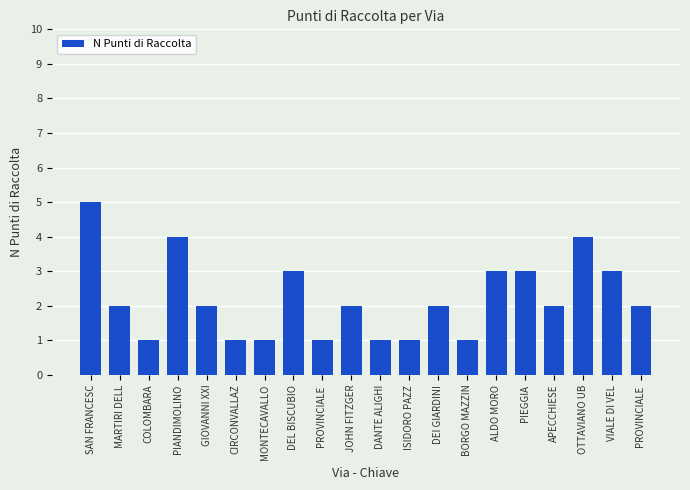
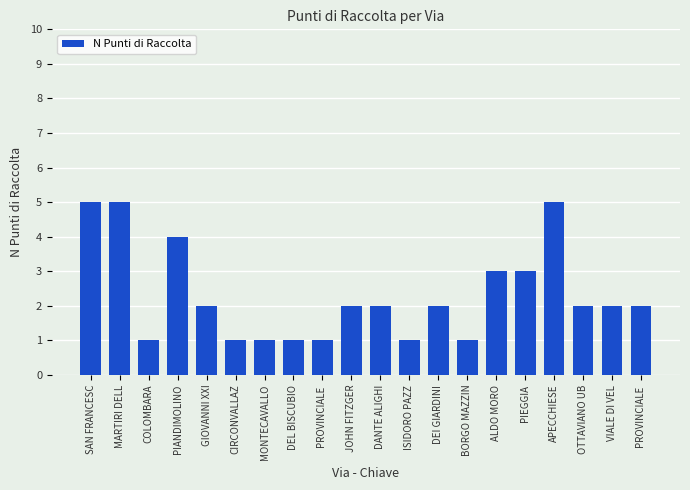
MARTIRI DELL: 2 -> 5
DEL BISCUBIO: 3 -> 1
DANTE ALIGHI: 1 -> 2
APECCHIESE: 2 -> 5
OTTAVIANO UB: 4 -> 2
VIALE DI VEL: 3 -> 2
